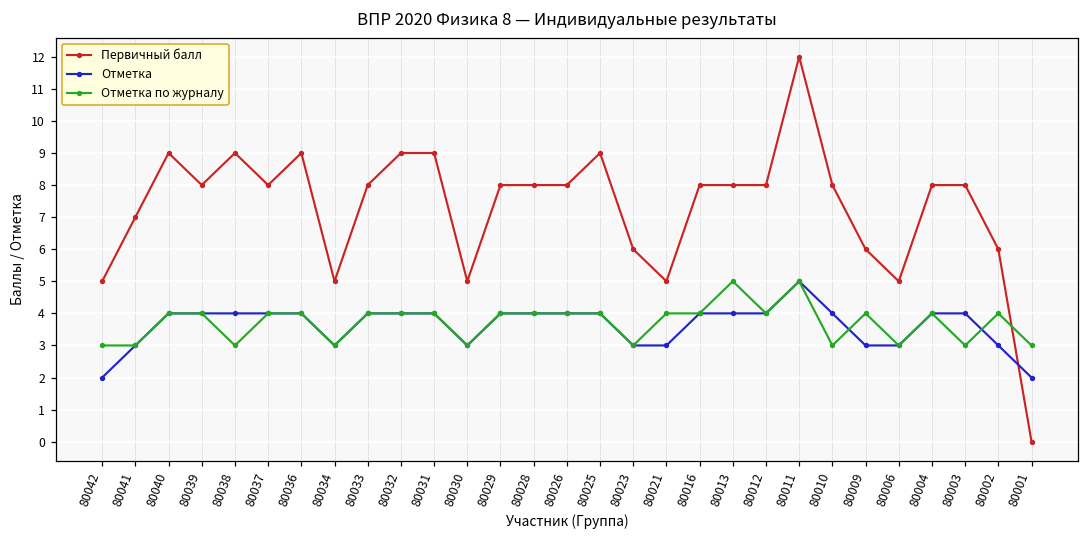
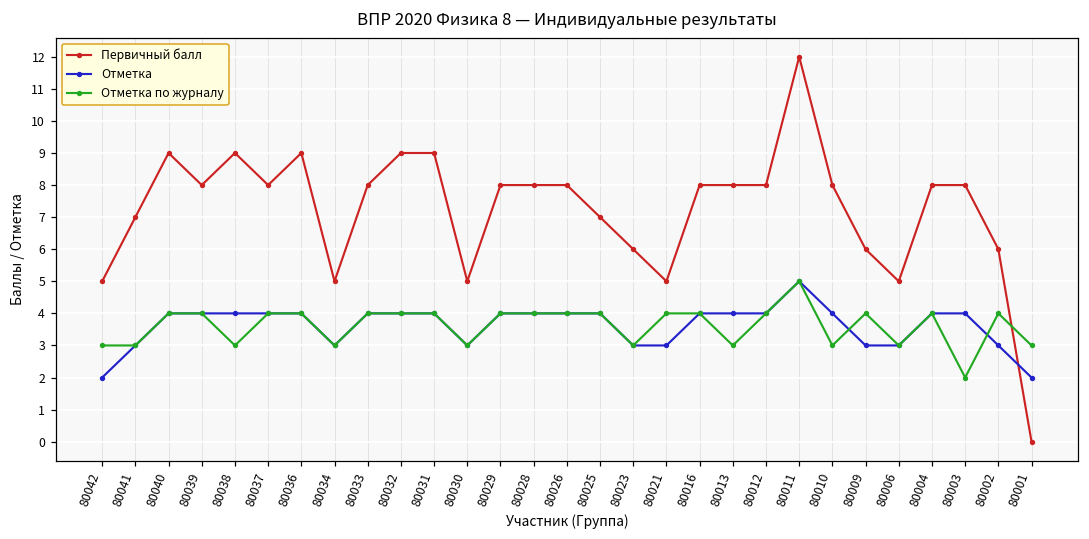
Первичный балл, 80025: 9 -> 7
Отметка по журналу, 80013: 5 -> 3
Отметка по журналу, 80003: 3 -> 2
